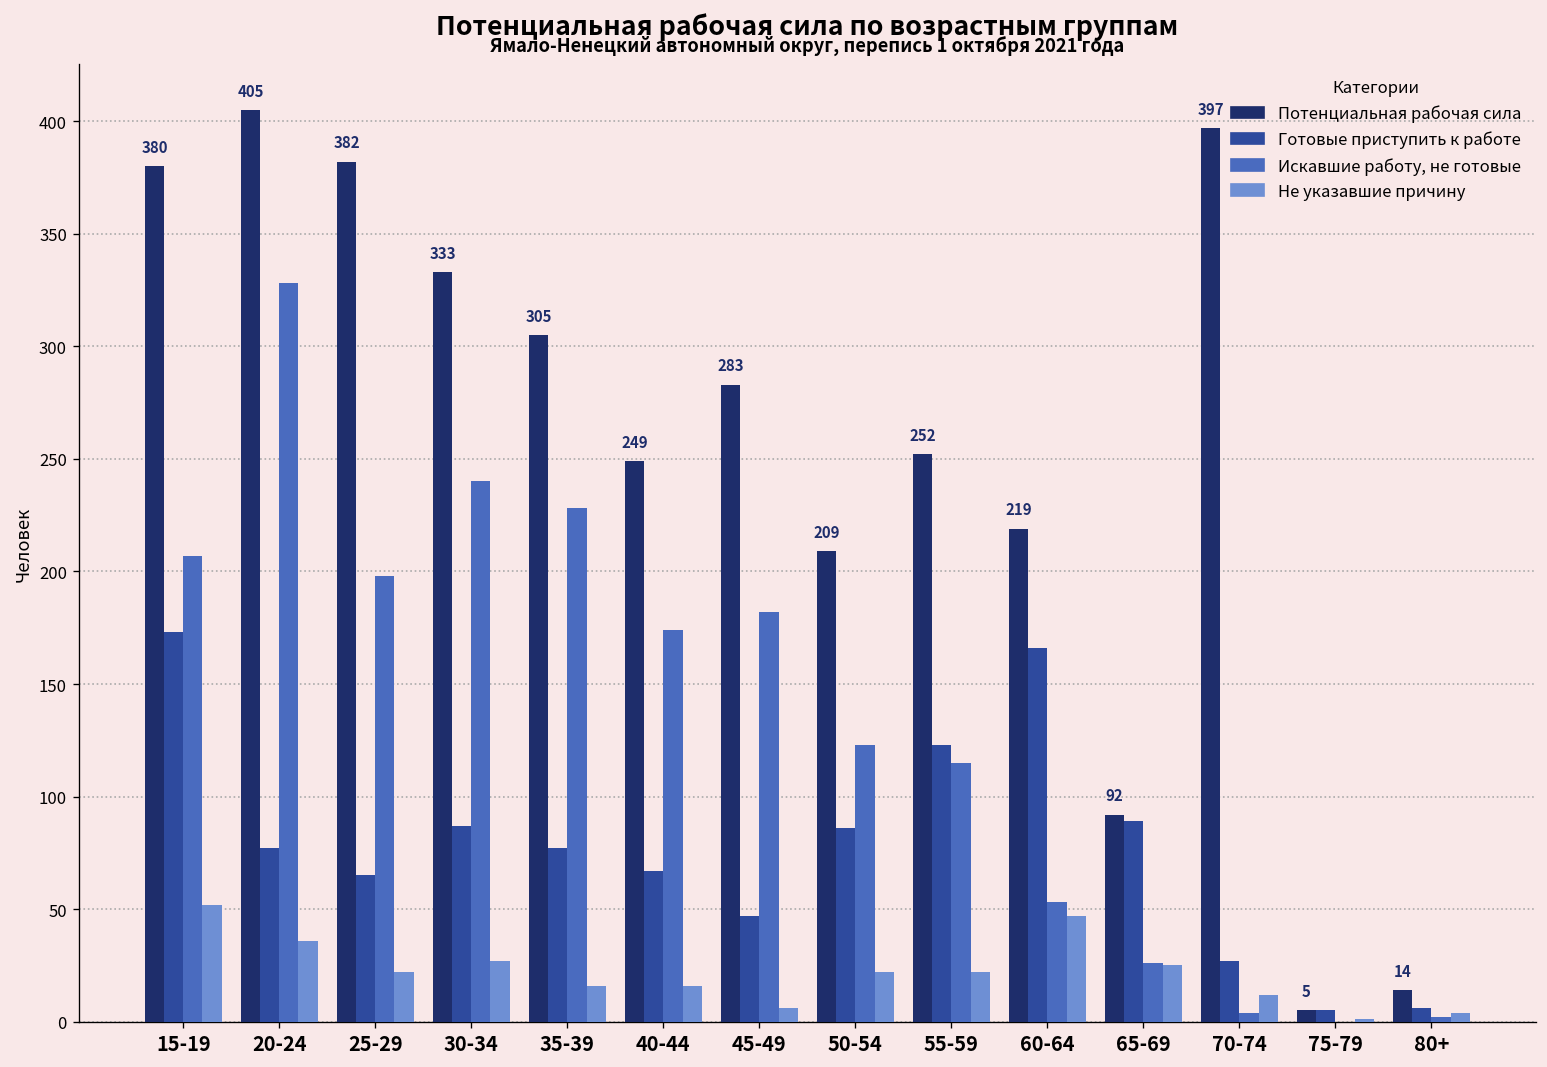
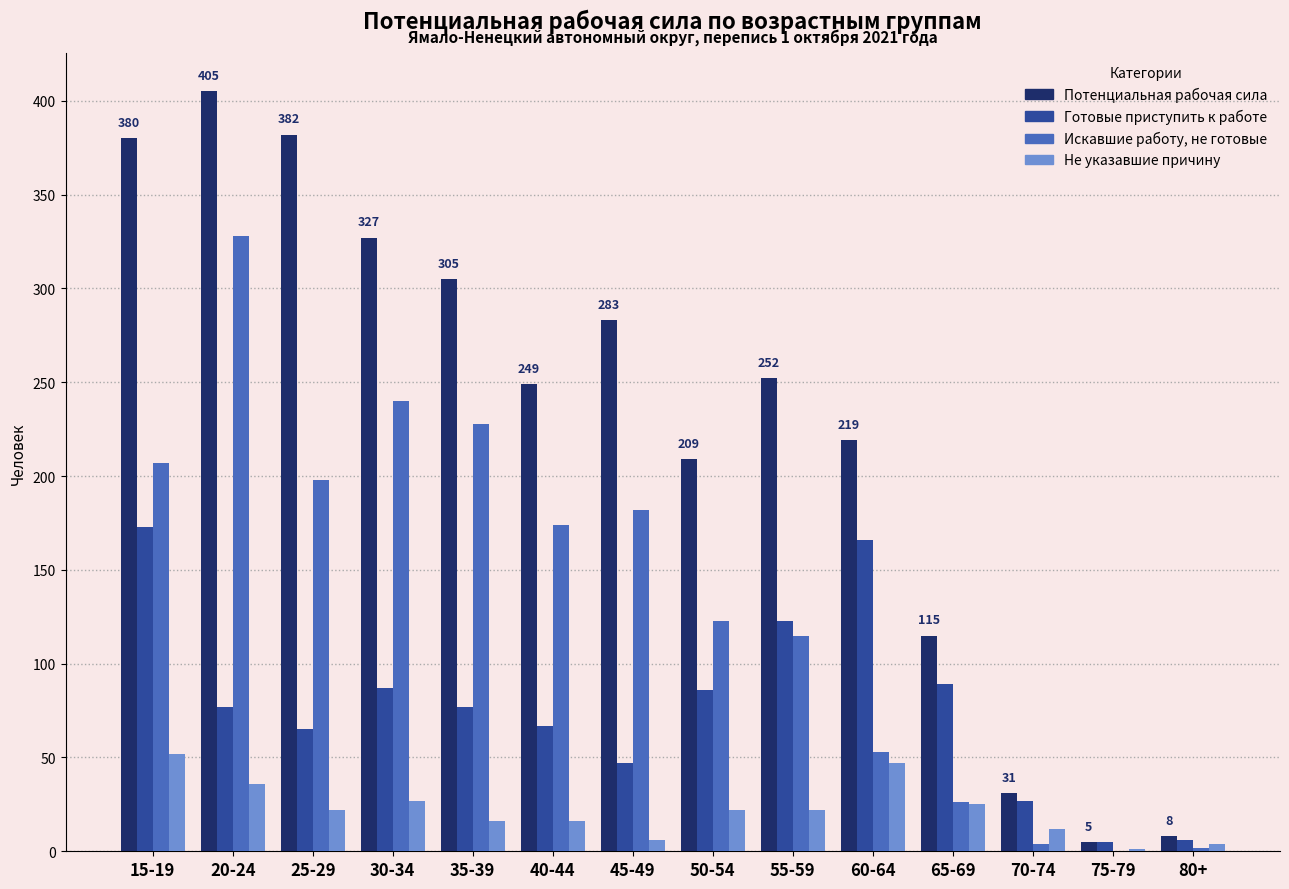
Потенциальная рабочая сила, 30-34: 333 -> 327
Потенциальная рабочая сила, 65-69: 92 -> 115
Потенциальная рабочая сила, 70-74: 397 -> 31
Потенциальная рабочая сила, 80+: 14 -> 8
